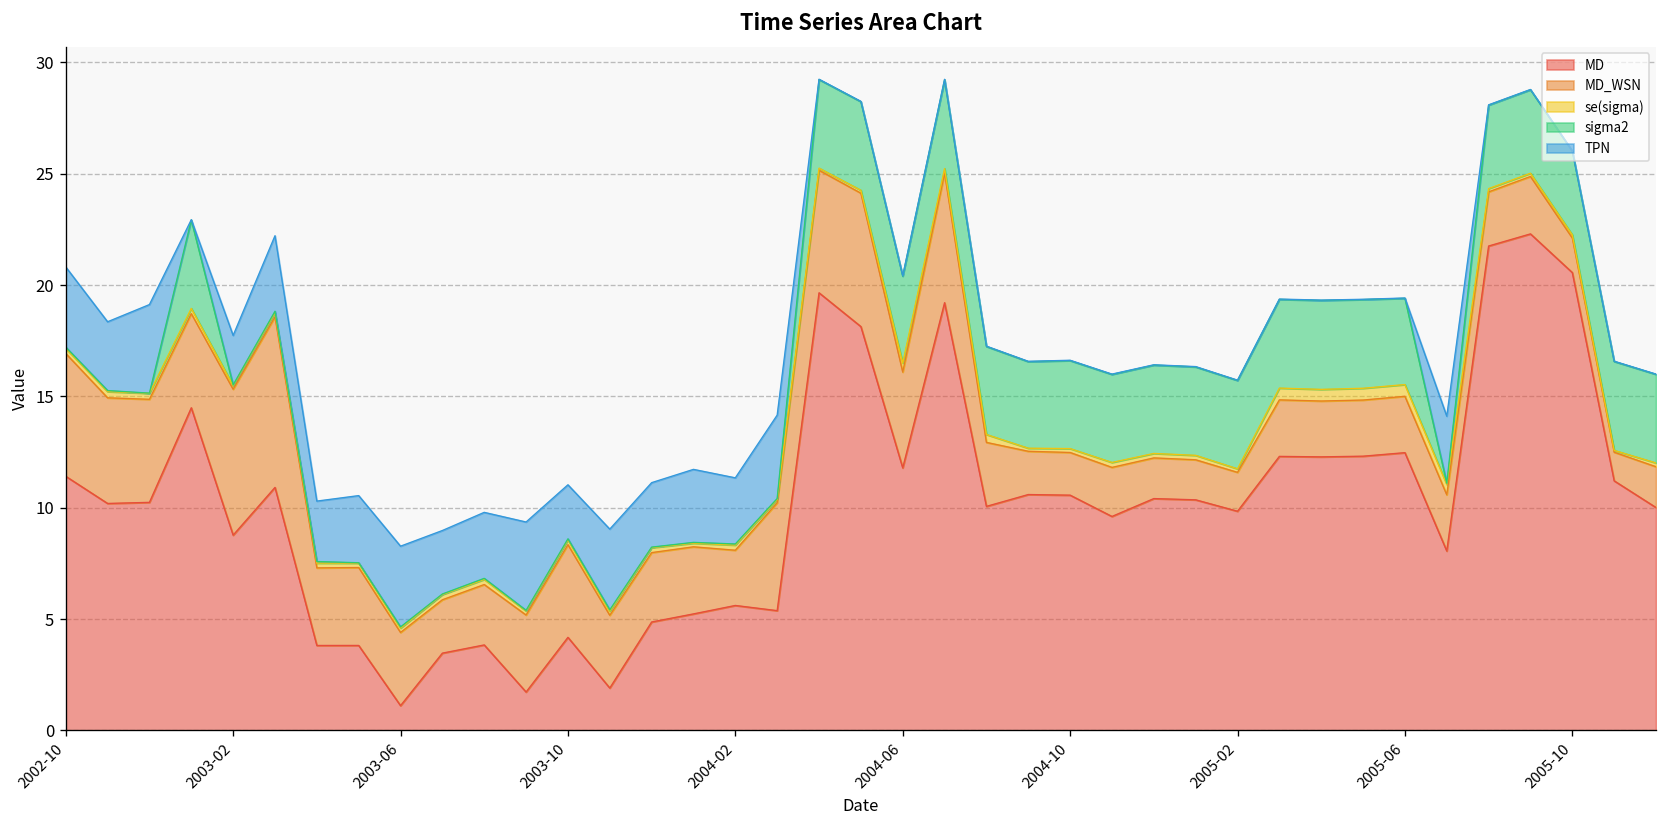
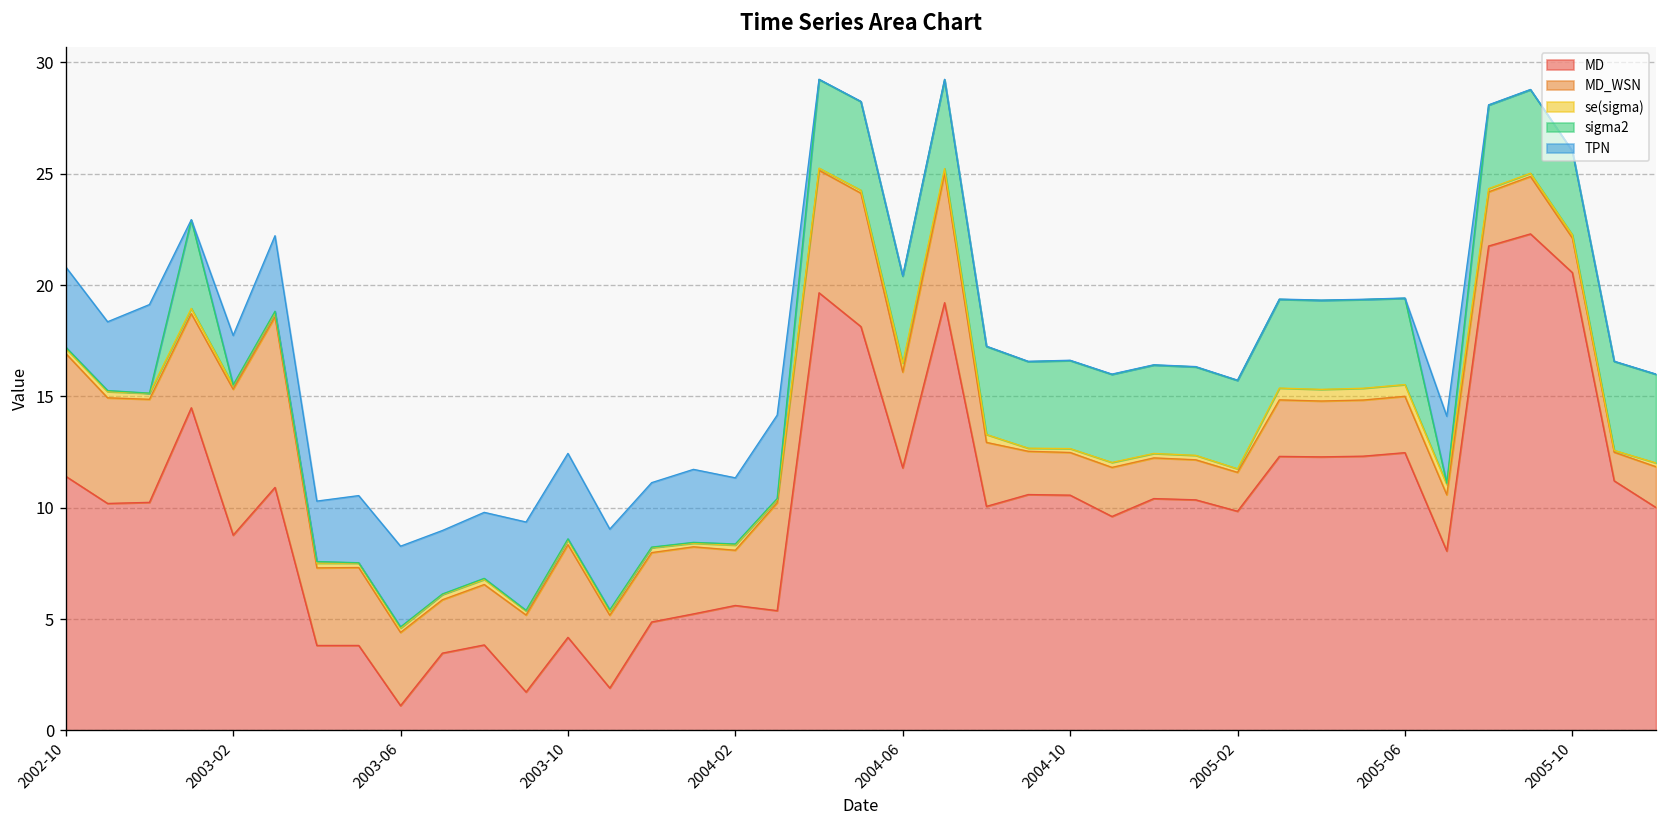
TPN, 2003-10: 2.4 -> 3.8
